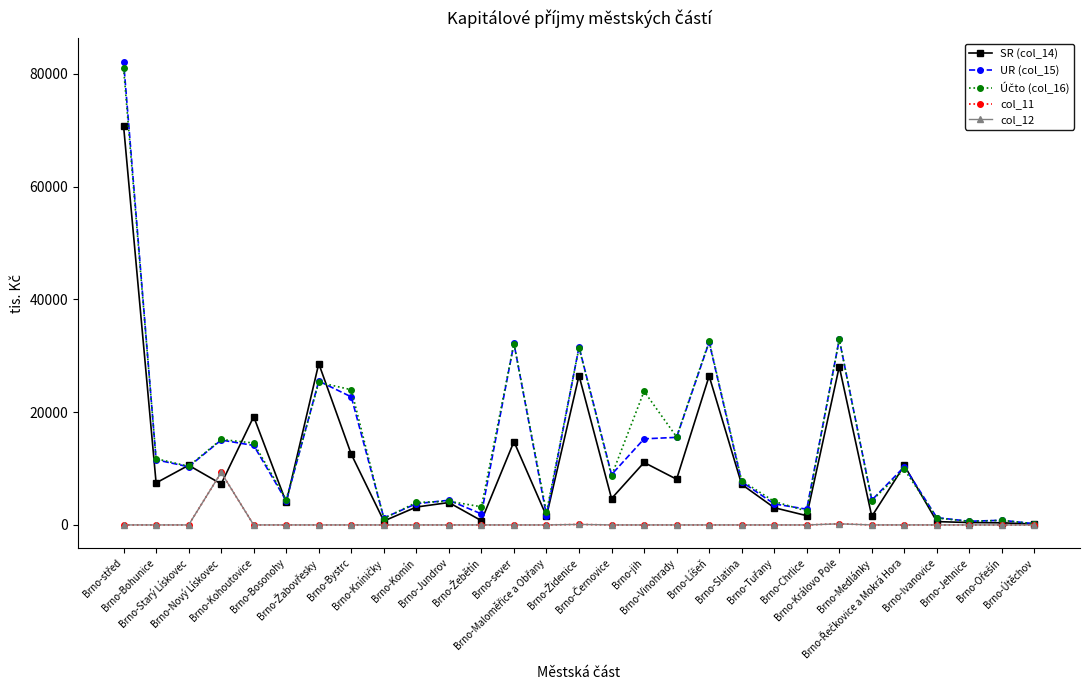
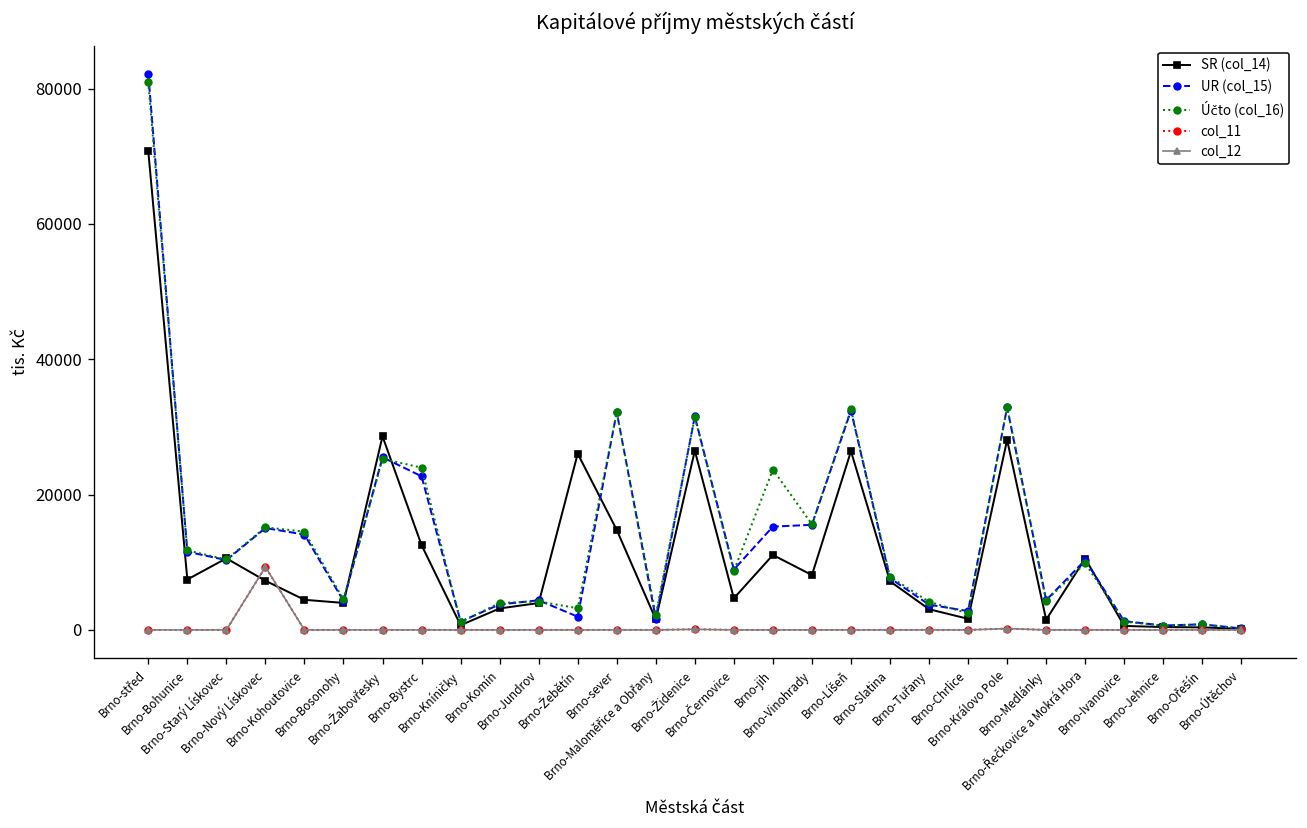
SR (col_14), Brno-Kohoutovice: 19000 -> 4000
SR (col_14), Brno-Žebětín: 1000 -> 26000
